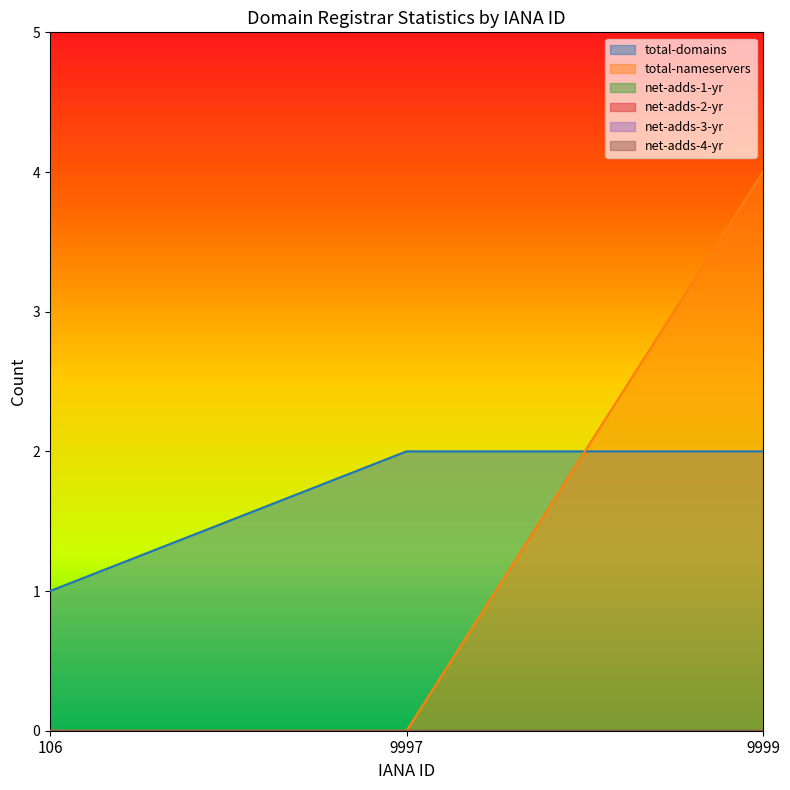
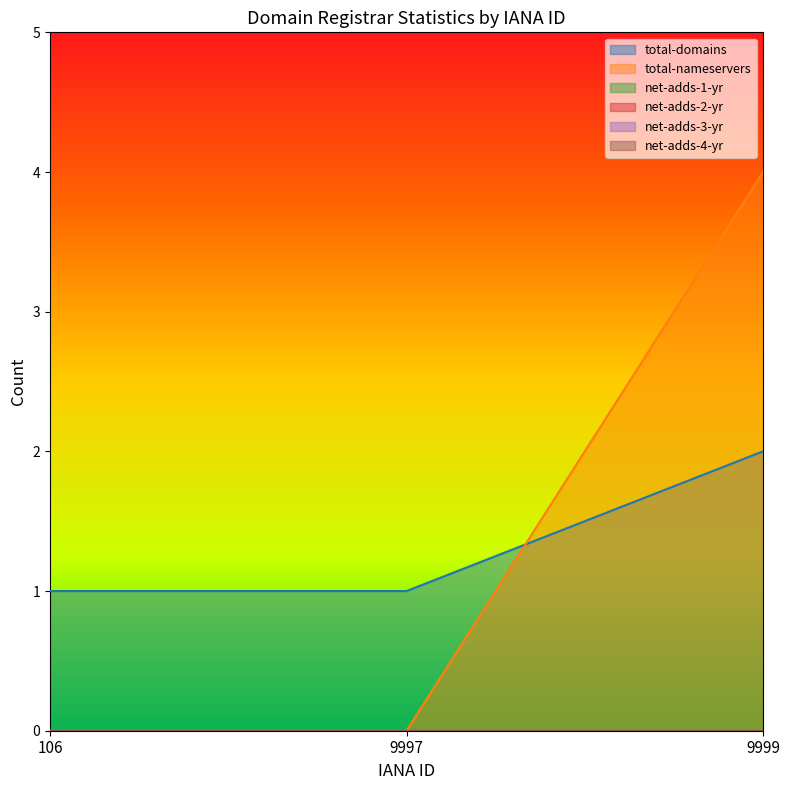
total-domains, 9997: 2 -> 1
